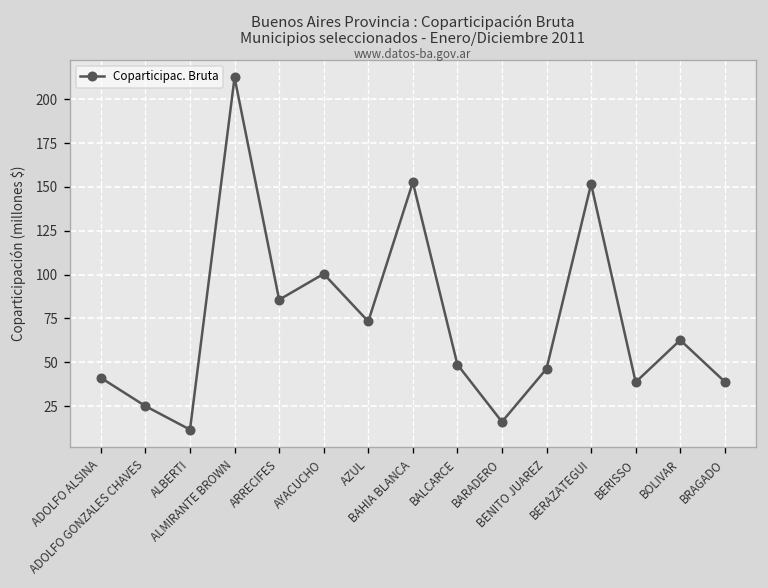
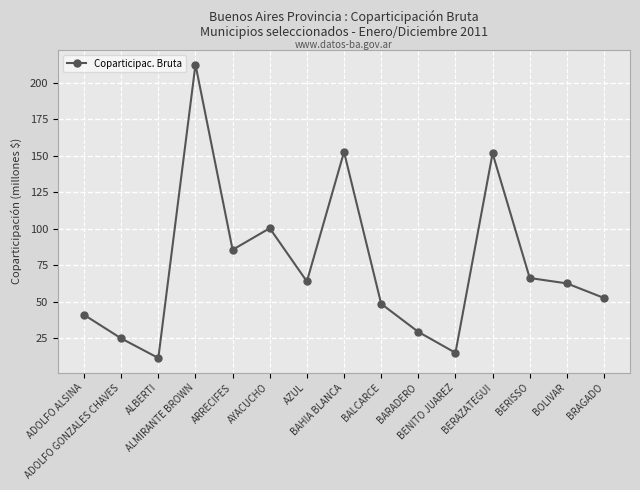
AZUL: 73 -> 64
BARADERO: 16 -> 29
BENITO JUAREZ: 46 -> 15
BERISSO: 39 -> 66
BRAGADO: 39 -> 53
